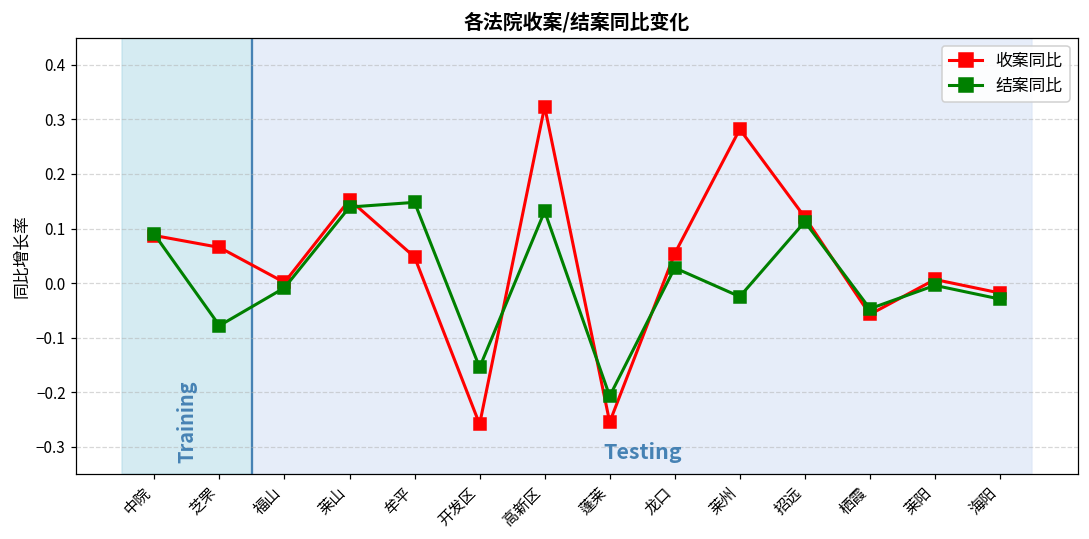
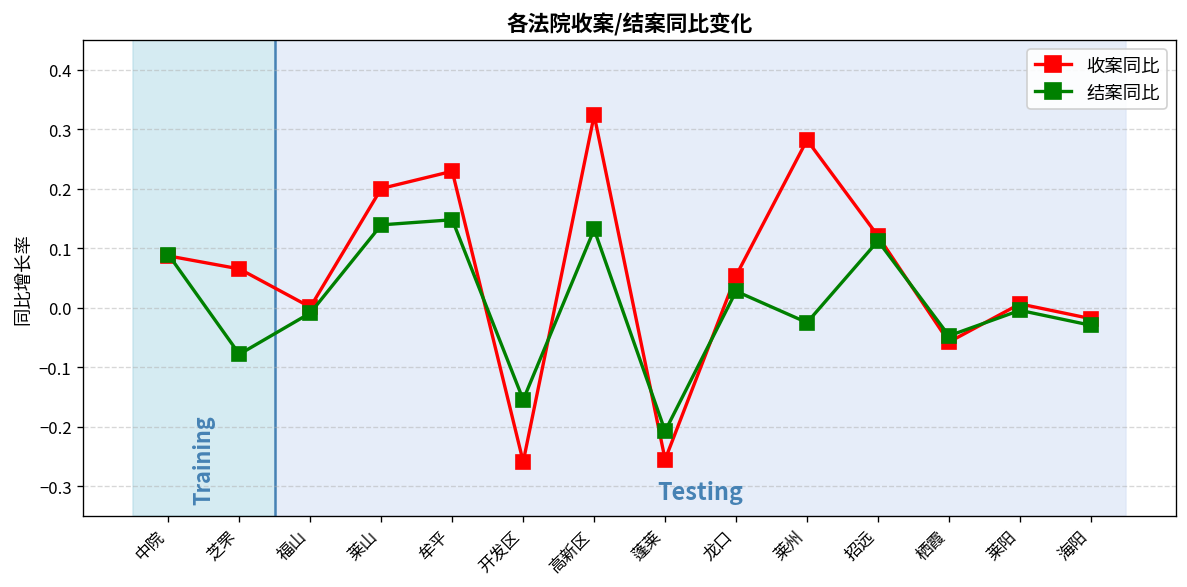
收案同比, 莱山: 0.15 -> 0.20
收案同比, 牟平: 0.05 -> 0.23
